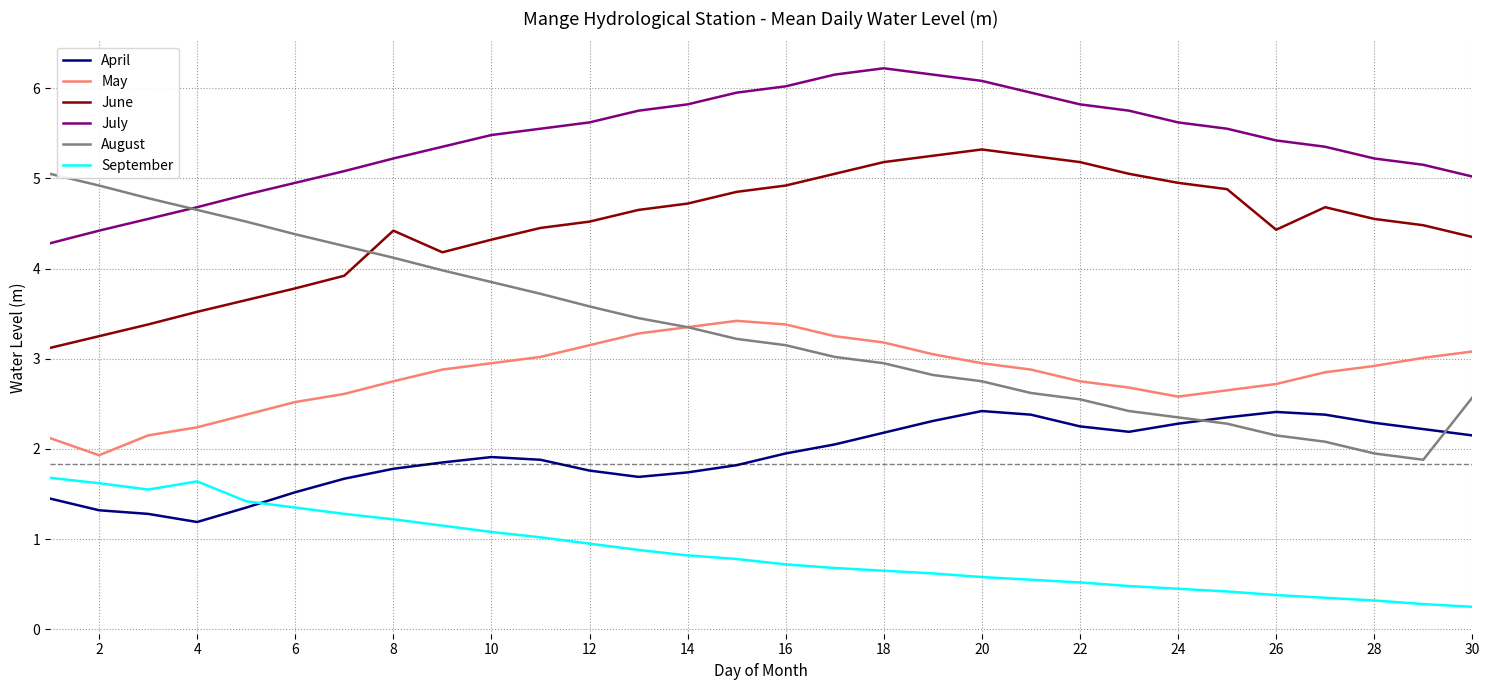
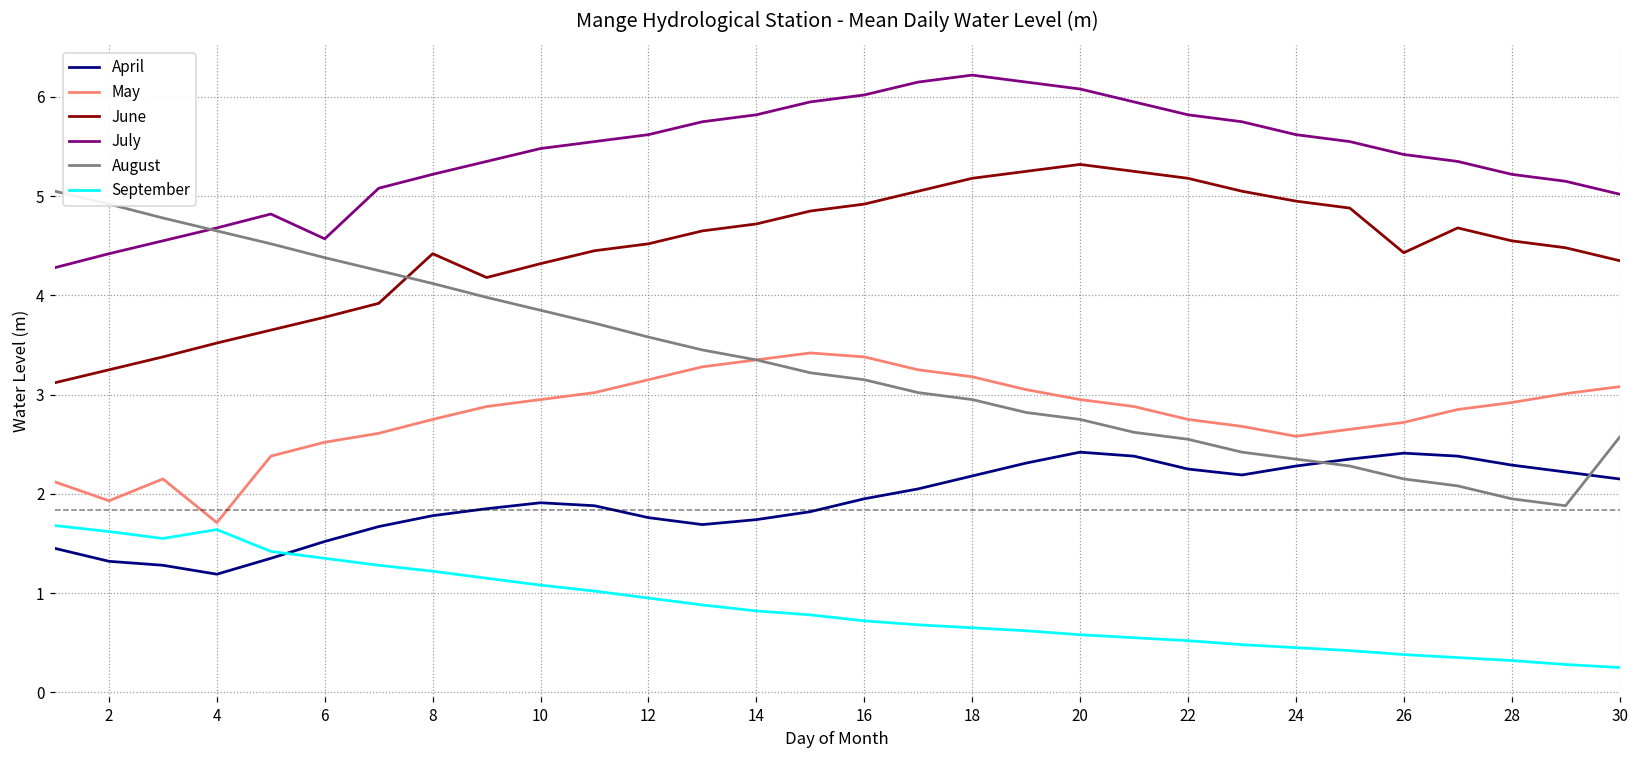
May, 4: 2.2 -> 1.7
July, 6: 5.0 -> 4.6
